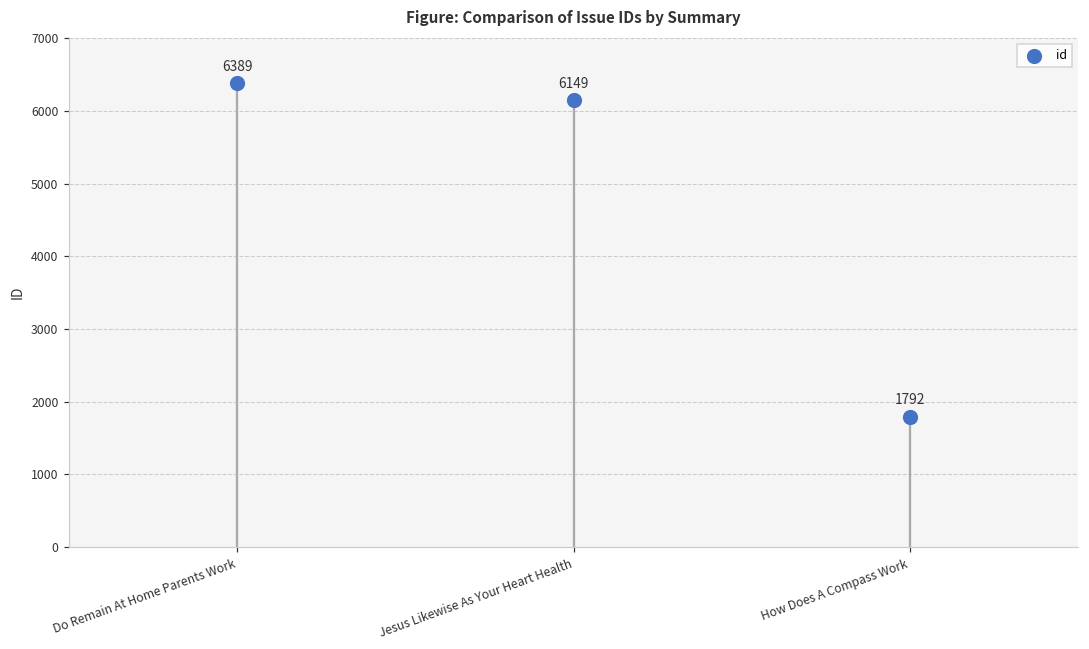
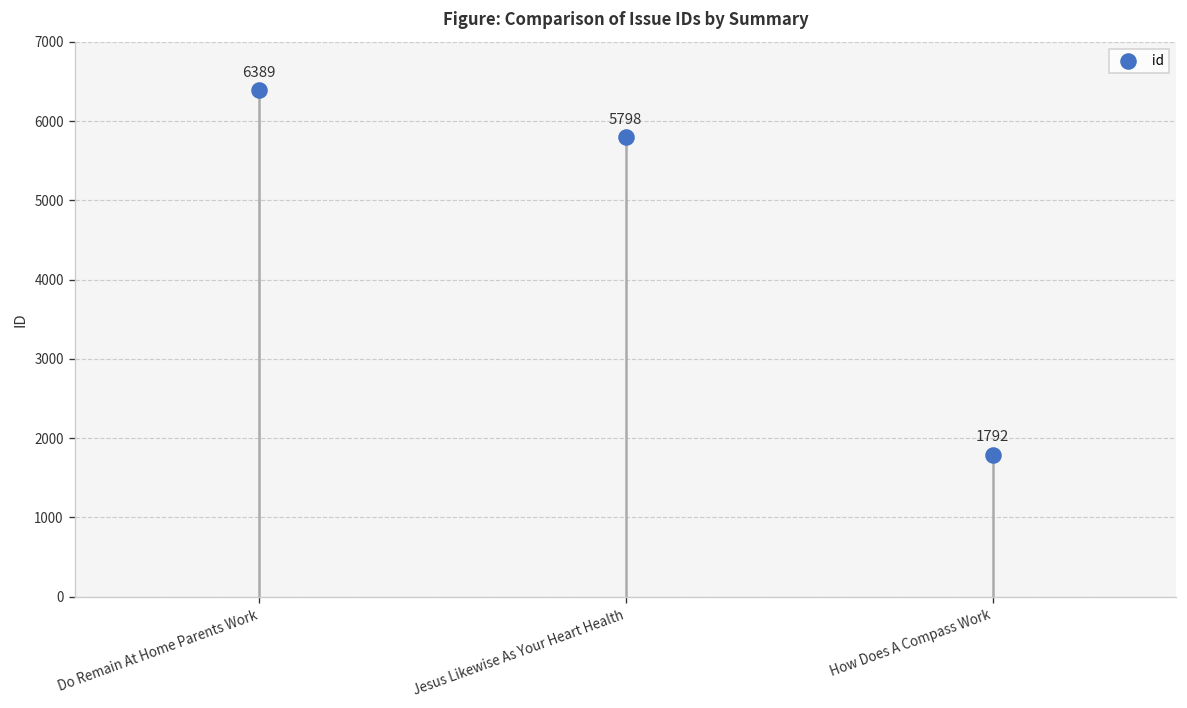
Jesus Likewise As Your Heart Health: 6149 -> 5798
